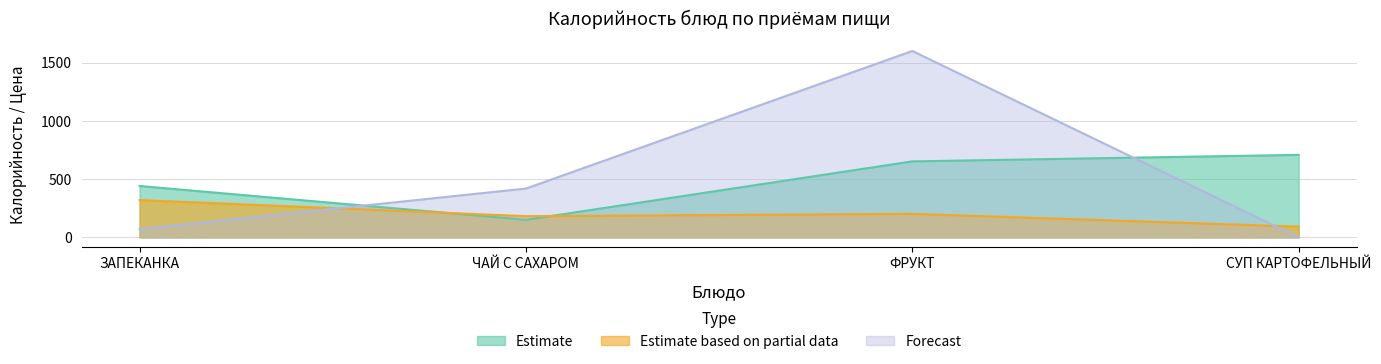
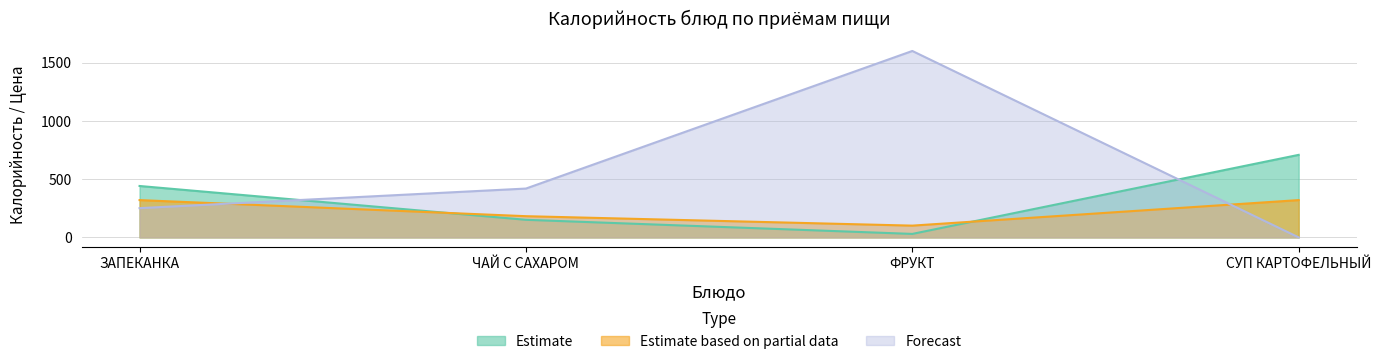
Forecast, ЗАПЕКАНКА: 70 -> 250
Estimate, ФРУКТ: 650 -> 30
Estimate based on partial data, ФРУКТ: 200 -> 100
Estimate based on partial data, СУП КАРТОФЕЛЬНЫЙ: 90 -> 320
